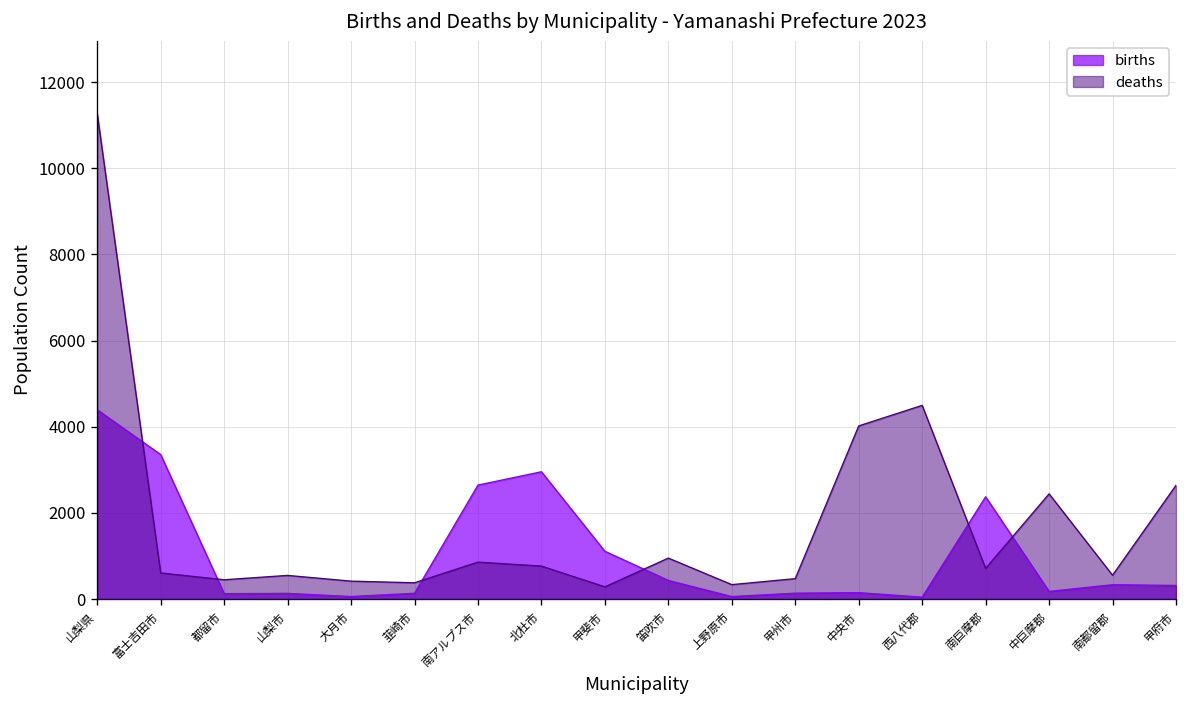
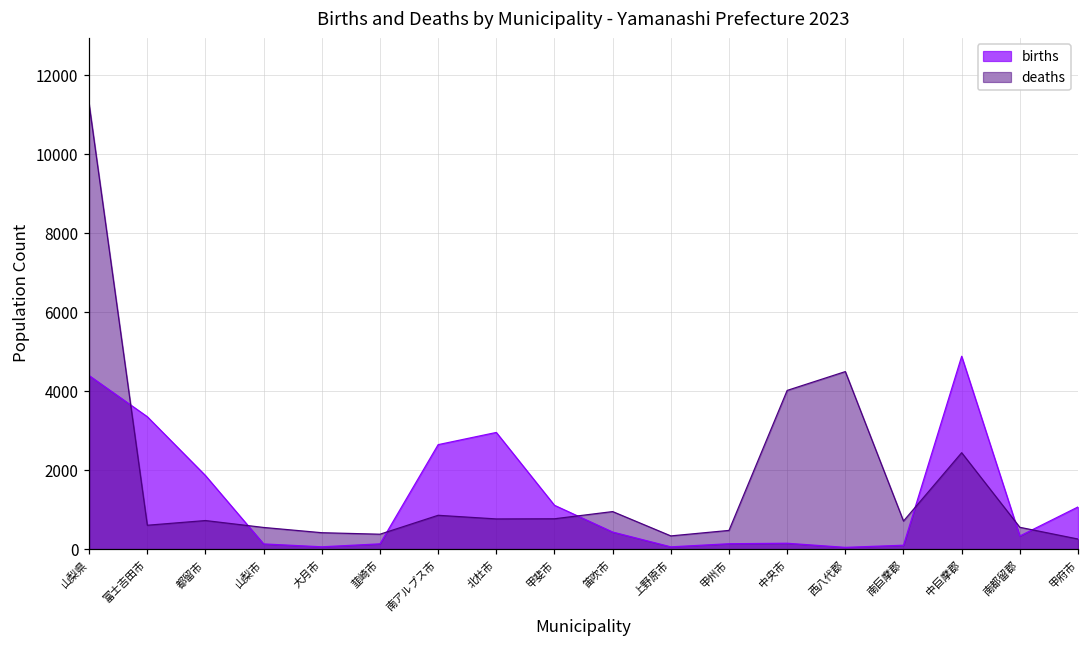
births, 都留市: 100 -> 1900
deaths, 都留市: 500 -> 700
deaths, 甲斐市: 300 -> 800
births, 南巨摩郡: 2400 -> 100
births, 中巨摩郡: 200 -> 4900
births, 甲府市: 300 -> 1100
deaths, 甲府市: 2600 -> 300
